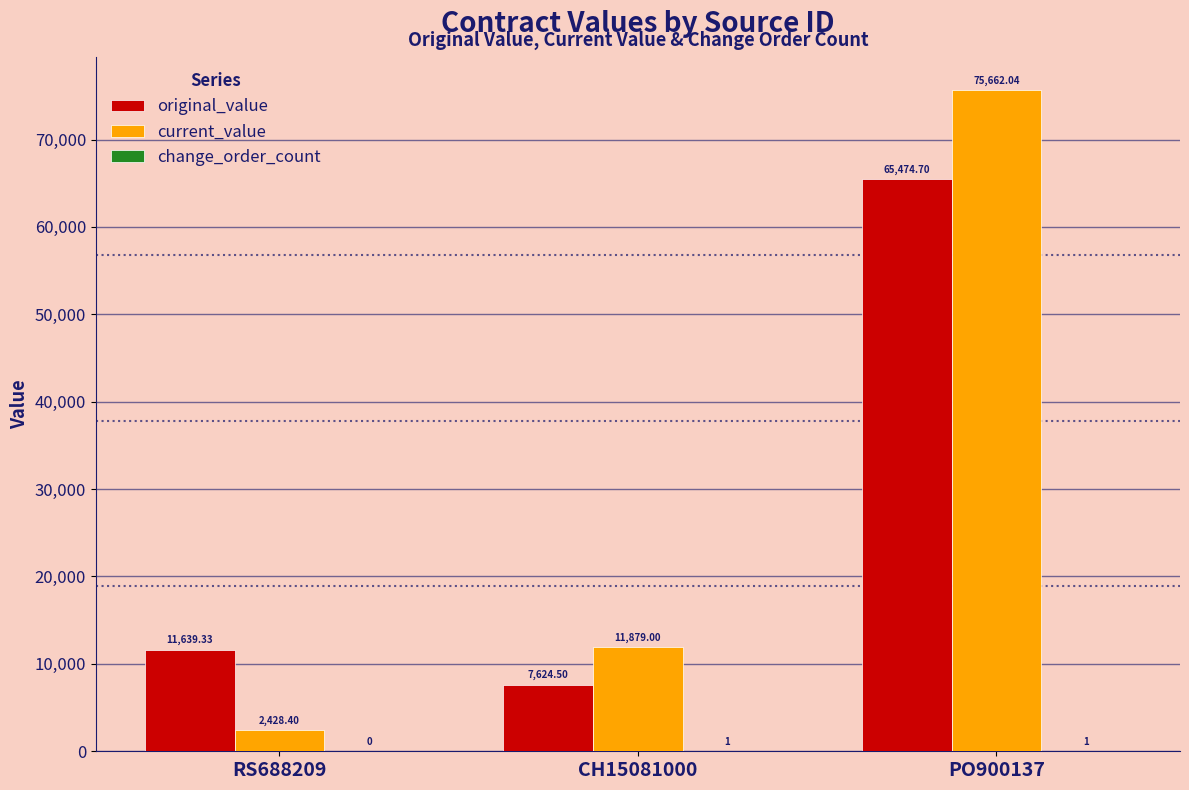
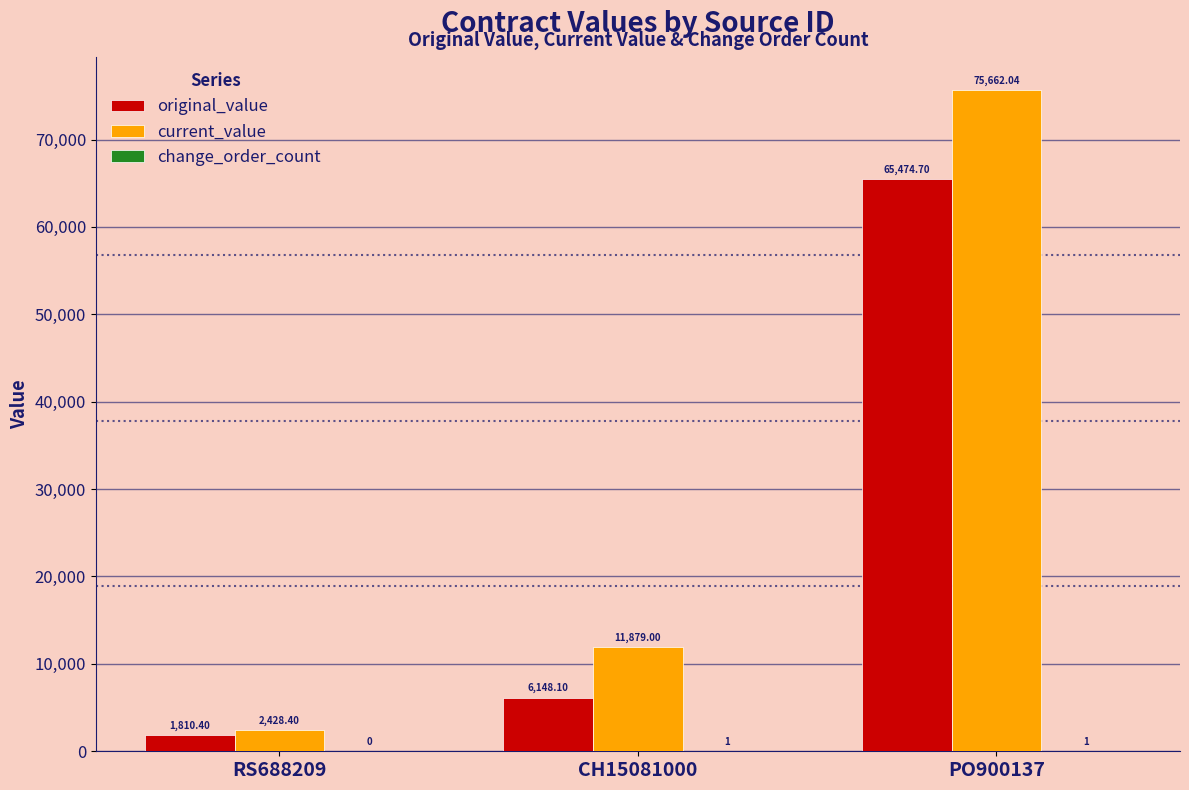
original_value, RS688209: 11,639.33 -> 1,810.40
original_value, CH15081000: 7,624.50 -> 6,148.10
